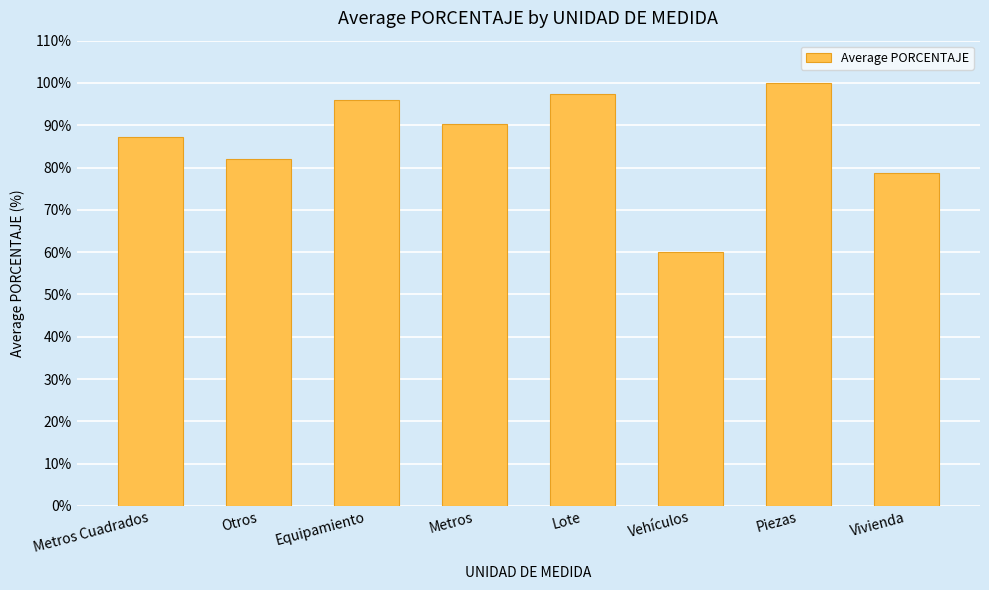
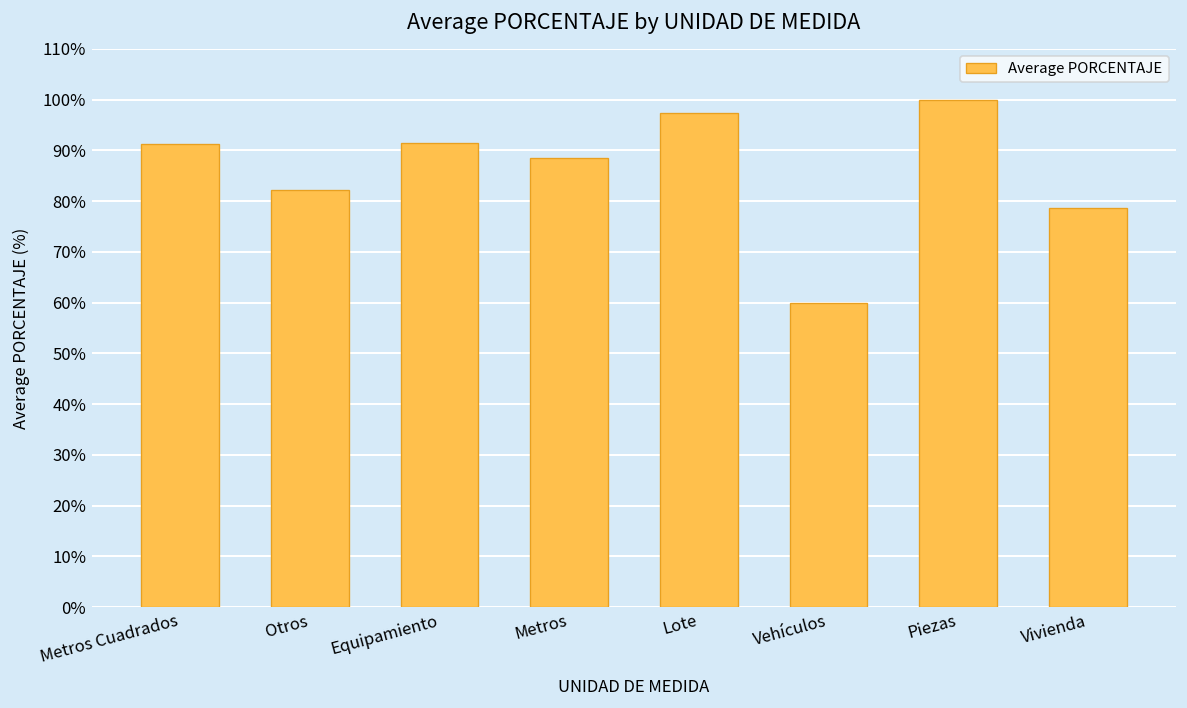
Metros Cuadrados: 87% -> 91%
Equipamiento: 96% -> 92%
Metros: 90% -> 88%
